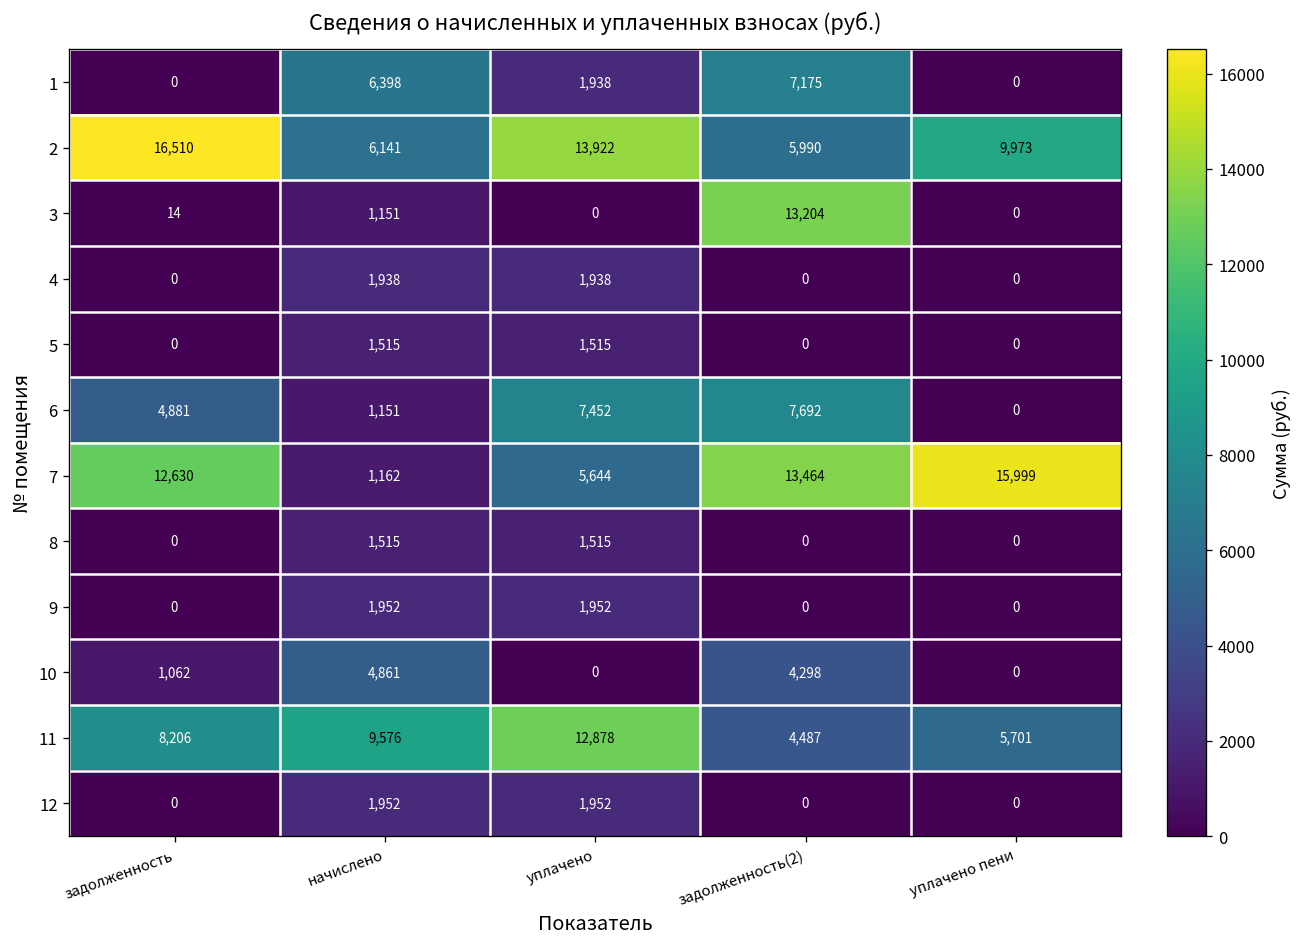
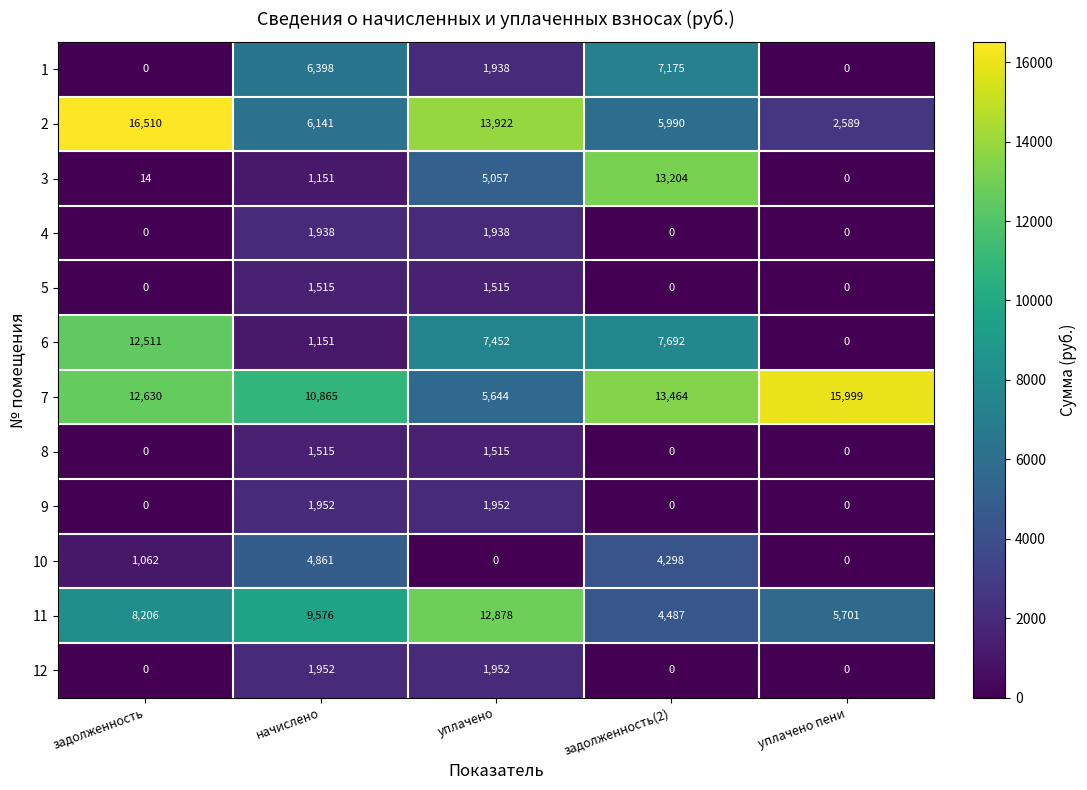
2, уплачено пени: 9,973 -> 2,589
3, уплачено: 0 -> 5,057
6, задолженность: 4,881 -> 12,511
7, начислено: 1,162 -> 10,865
